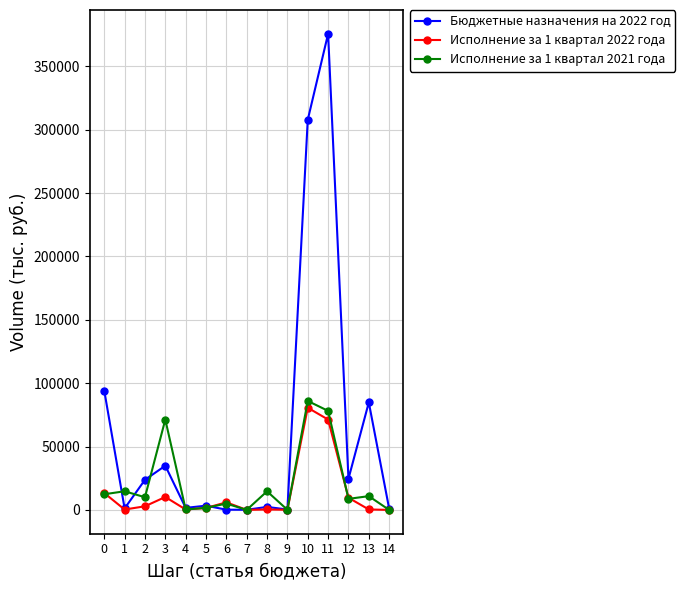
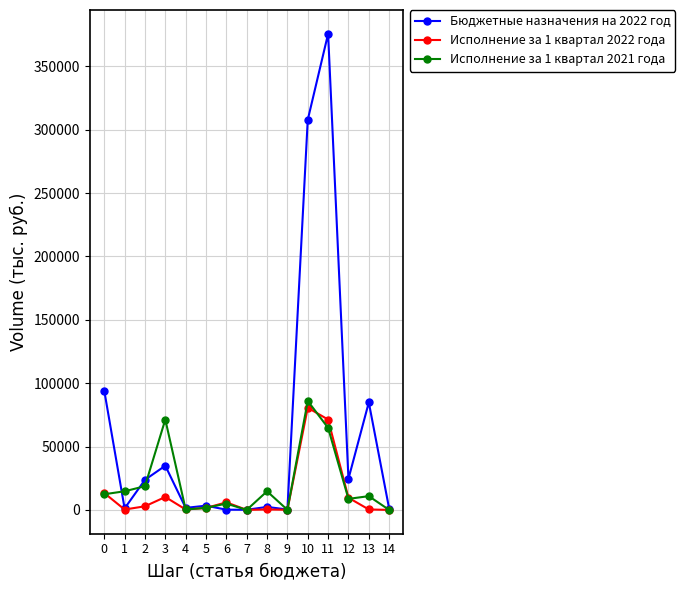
Исполнение за 1 квартал 2021 года, 2: 10000 -> 19000
Исполнение за 1 квартал 2021 года, 11: 78000 -> 65000
